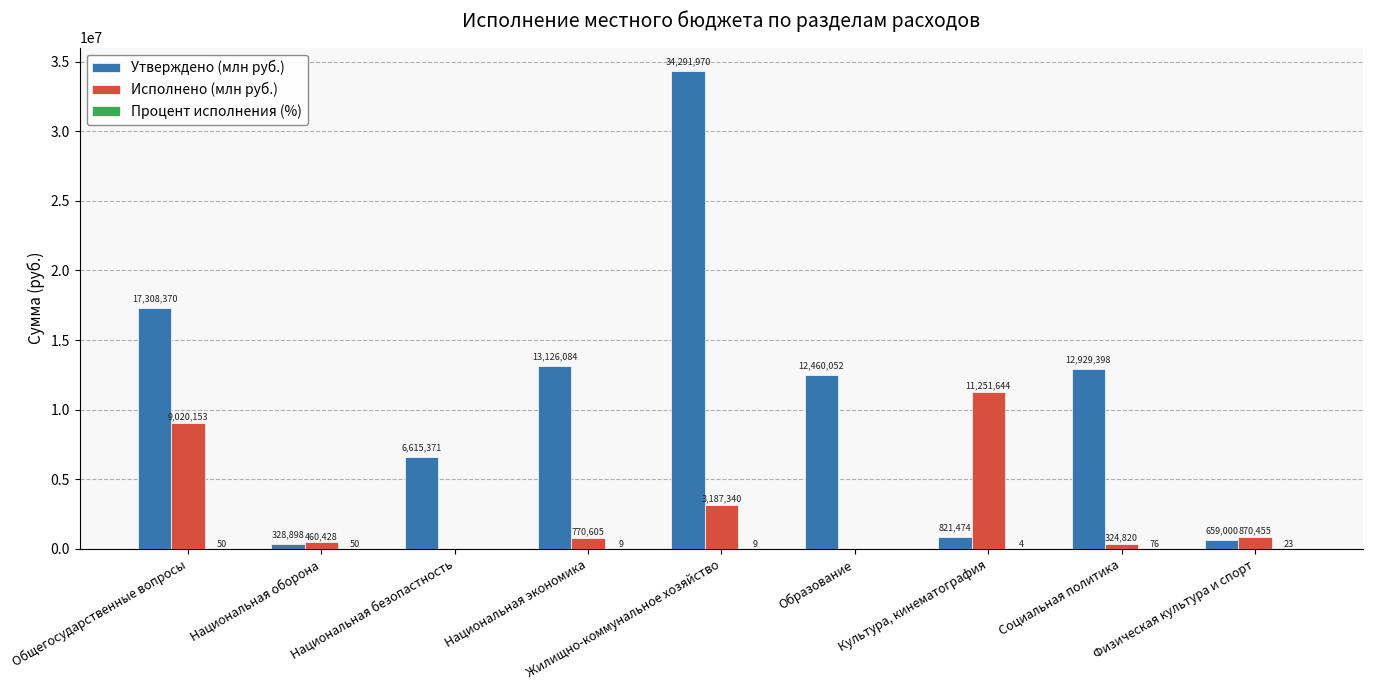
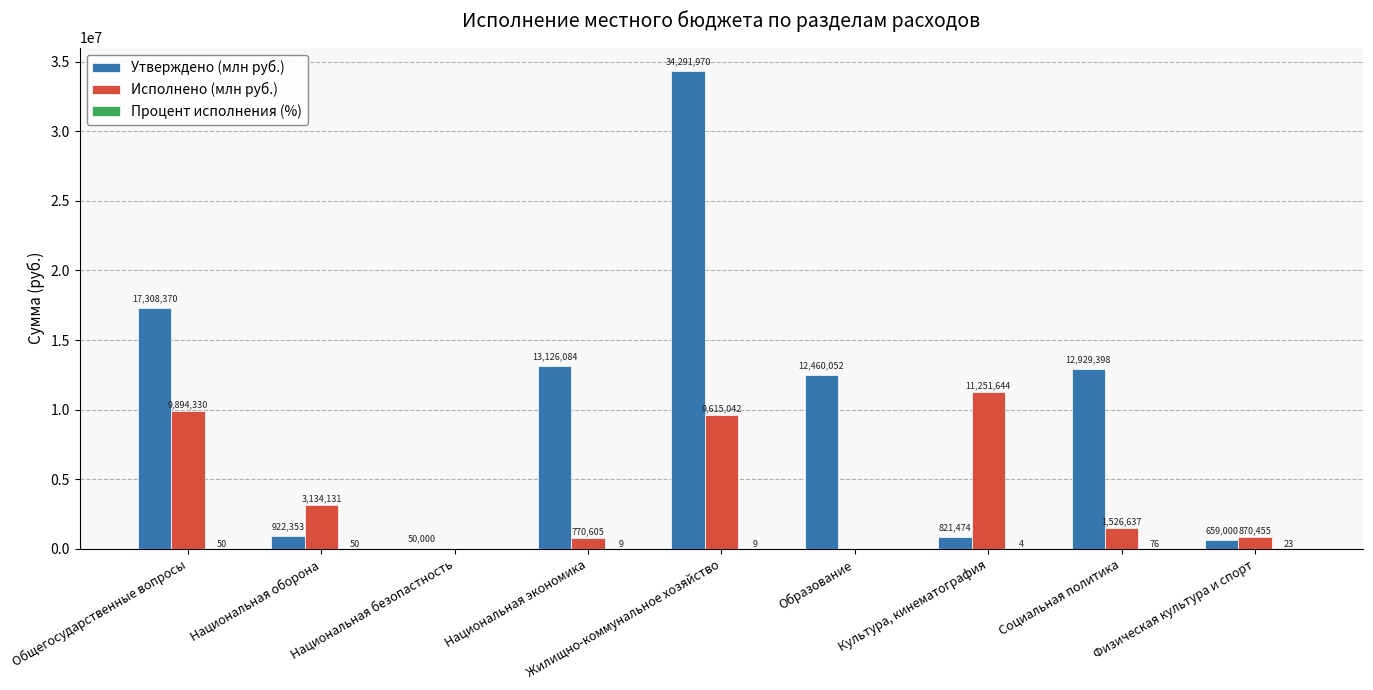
Исполнено (млн руб.), Общегосударственные вопросы: 9,020,153 -> 9,894,330
Утверждено (млн руб.), Национальная оборона: 328,898 -> 922,353
Исполнено (млн руб.), Национальная оборона: 460,428 -> 3,134,131
Утверждено (млн руб.), Национальная безопастность: 6,615,371 -> 50,000
Исполнено (млн руб.), Жилищно-коммунальное хозяйство: 3,187,340 -> 9,615,042
Исполнено (млн руб.), Социальная политика: 324,820 -> 1,526,637
